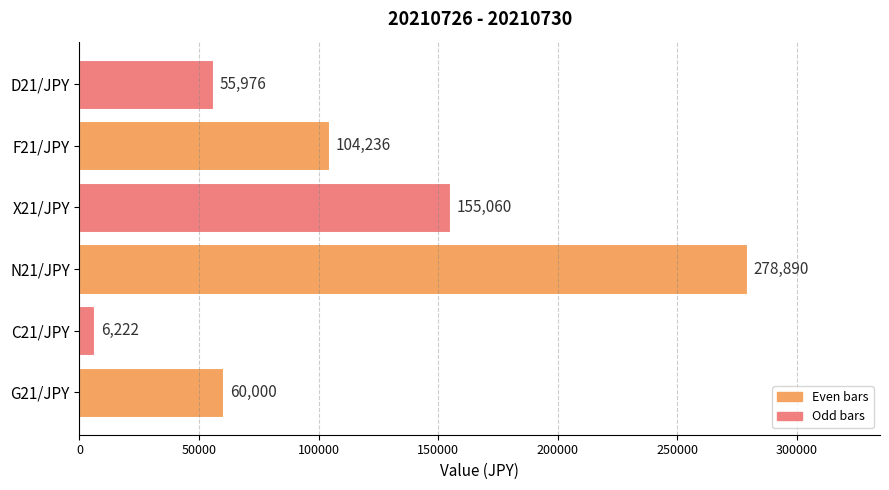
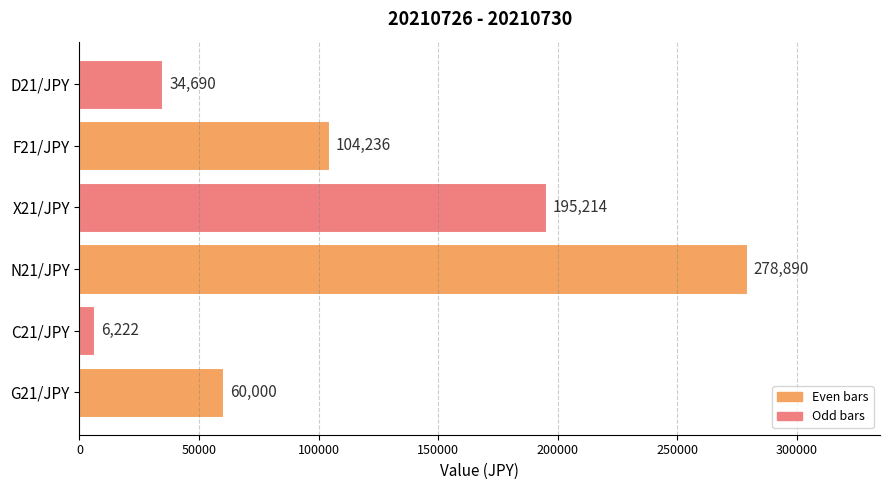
D21/JPY: 55,976 -> 34,690
X21/JPY: 155,060 -> 195,214
